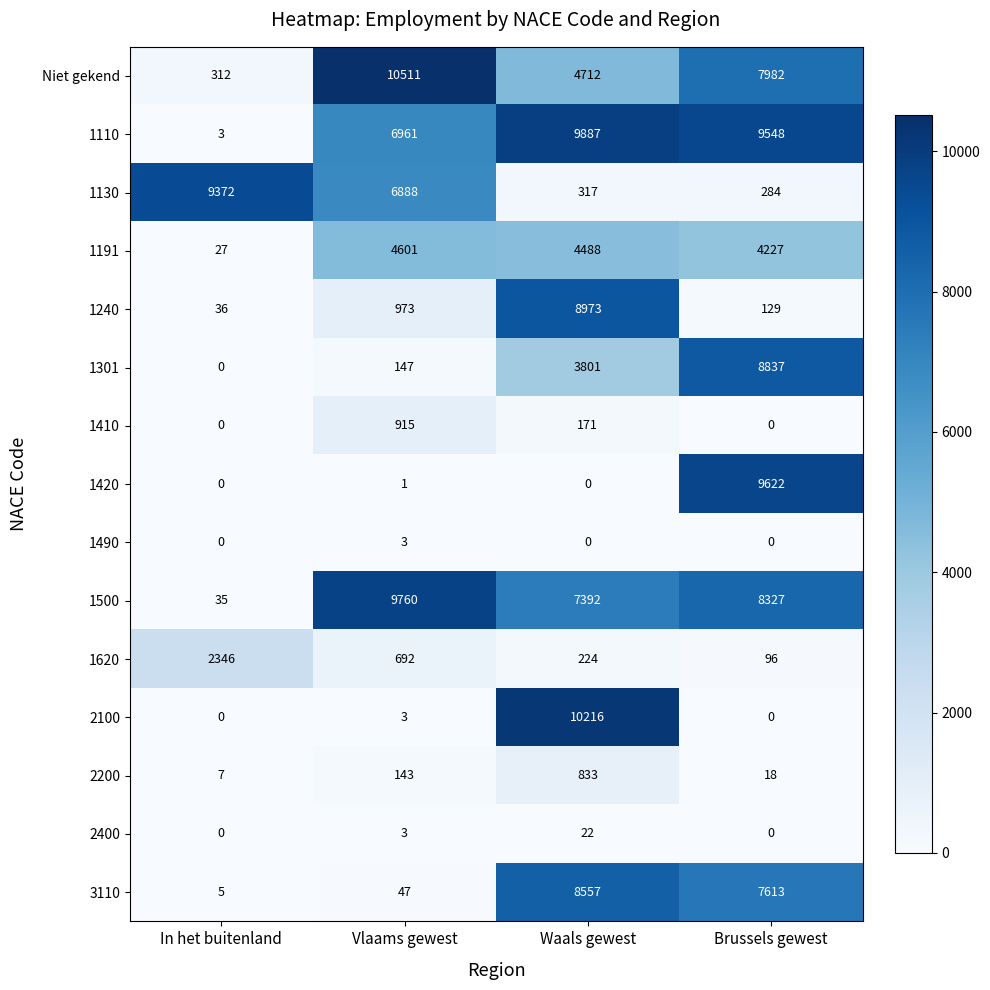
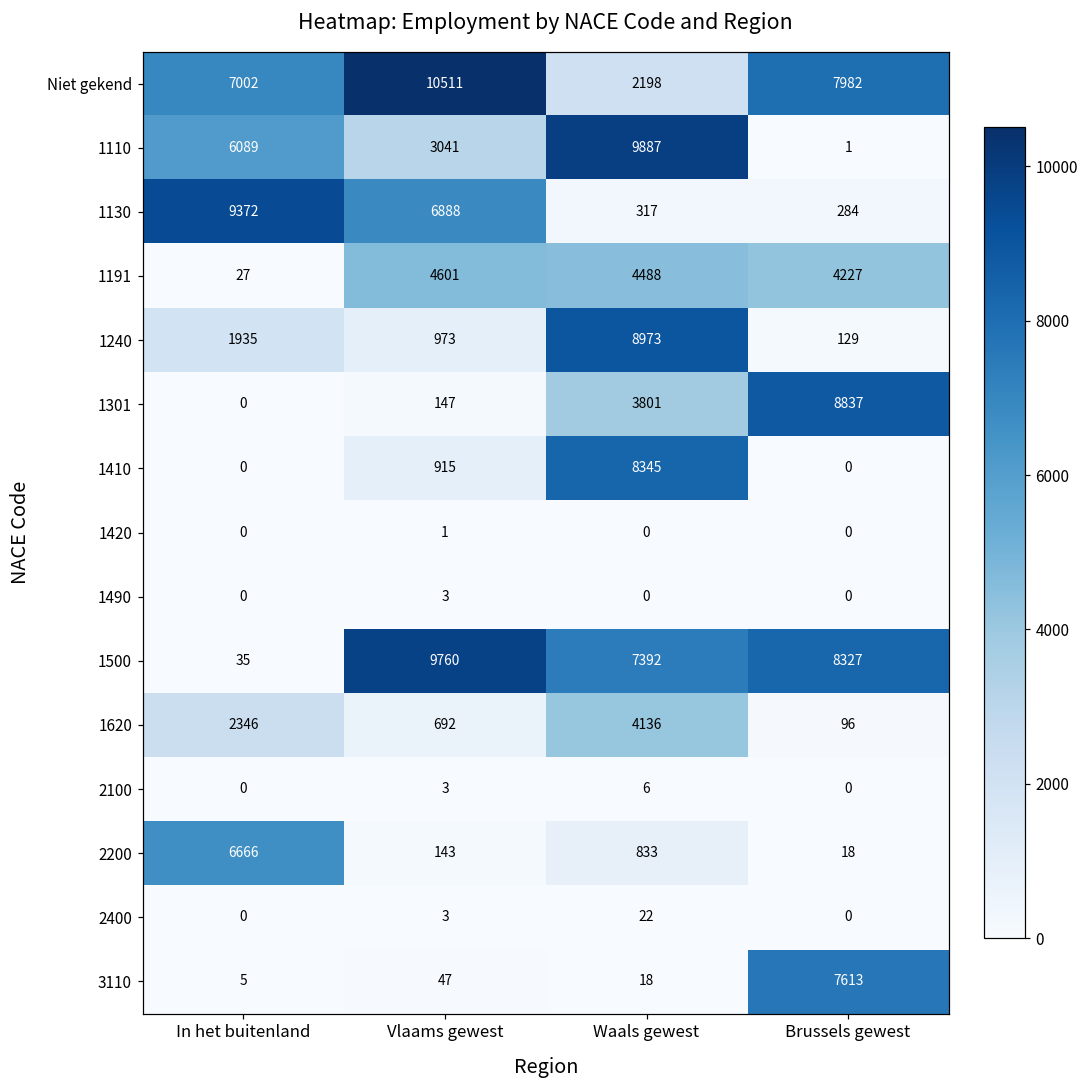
Niet gekend, In het buitenland: 312 -> 7002
Niet gekend, Waals gewest: 4712 -> 2198
1110, In het buitenland: 3 -> 6089
1110, Vlaams gewest: 6961 -> 3041
1110, Brussels gewest: 9548 -> 1
1240, In het buitenland: 36 -> 1935
1410, Waals gewest: 171 -> 8345
1420, Brussels gewest: 9622 -> 0
1620, Waals gewest: 224 -> 4136
2100, Waals gewest: 10216 -> 6
2200, In het buitenland: 7 -> 6666
3110, Waals gewest: 8557 -> 18
